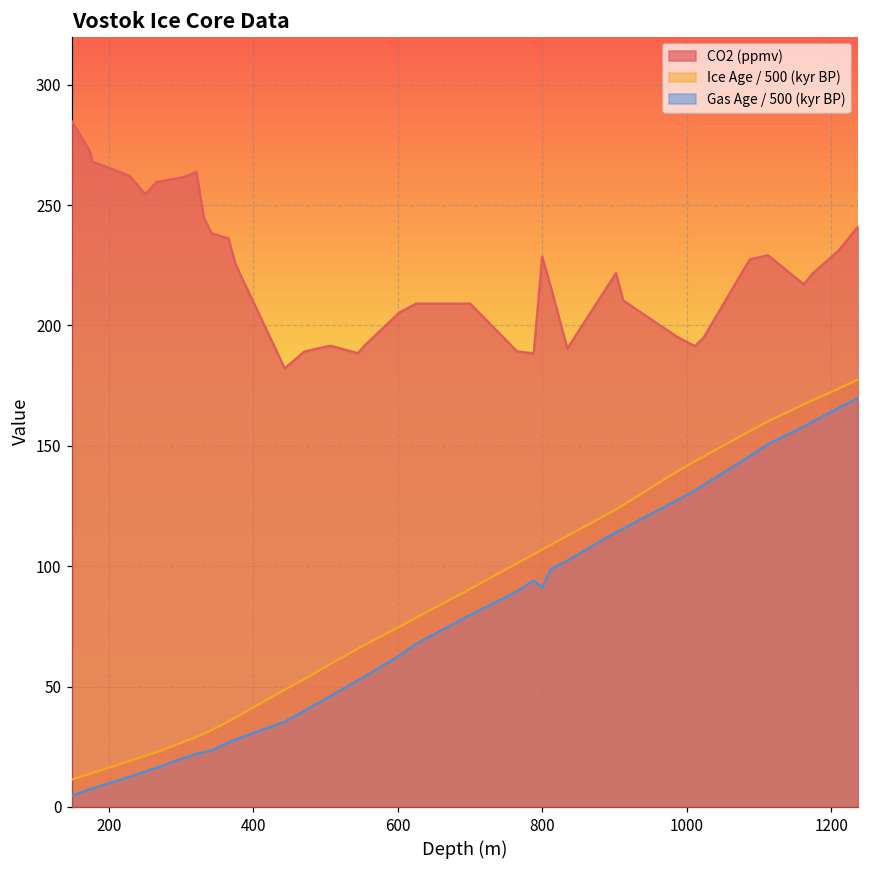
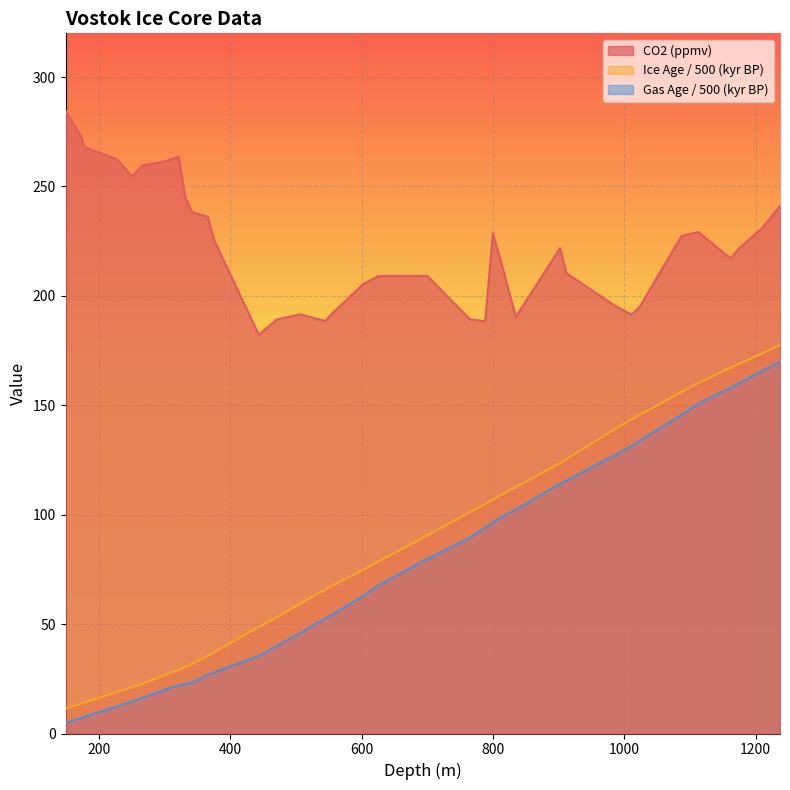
Gas Age / 500 (kyr BP), 800: 91 -> 96
